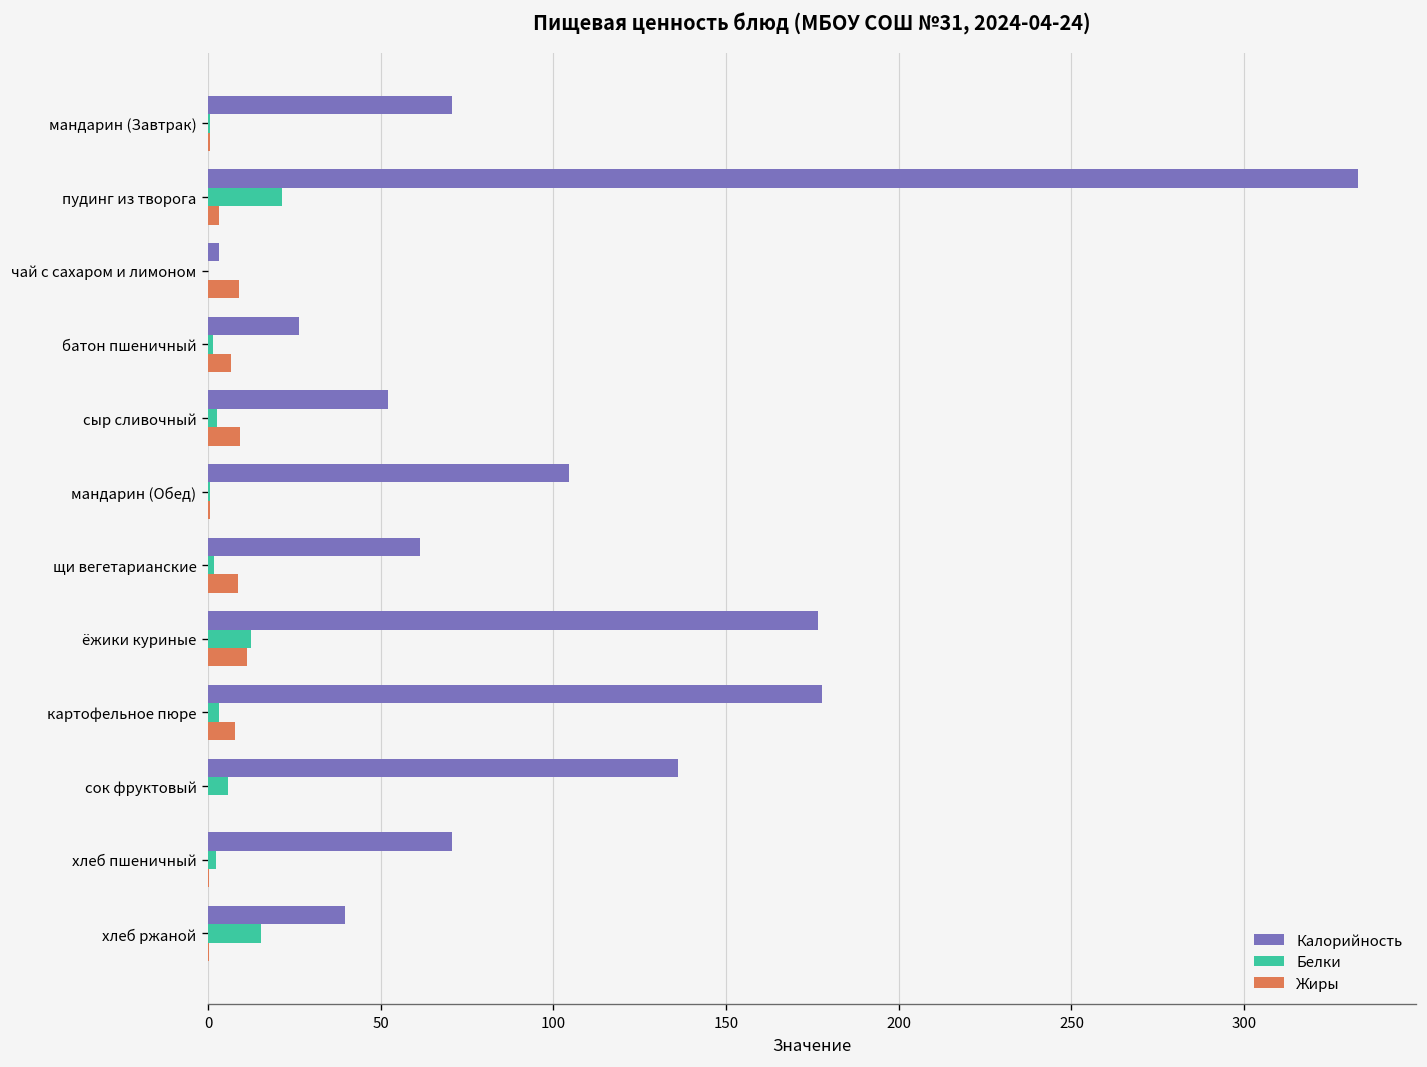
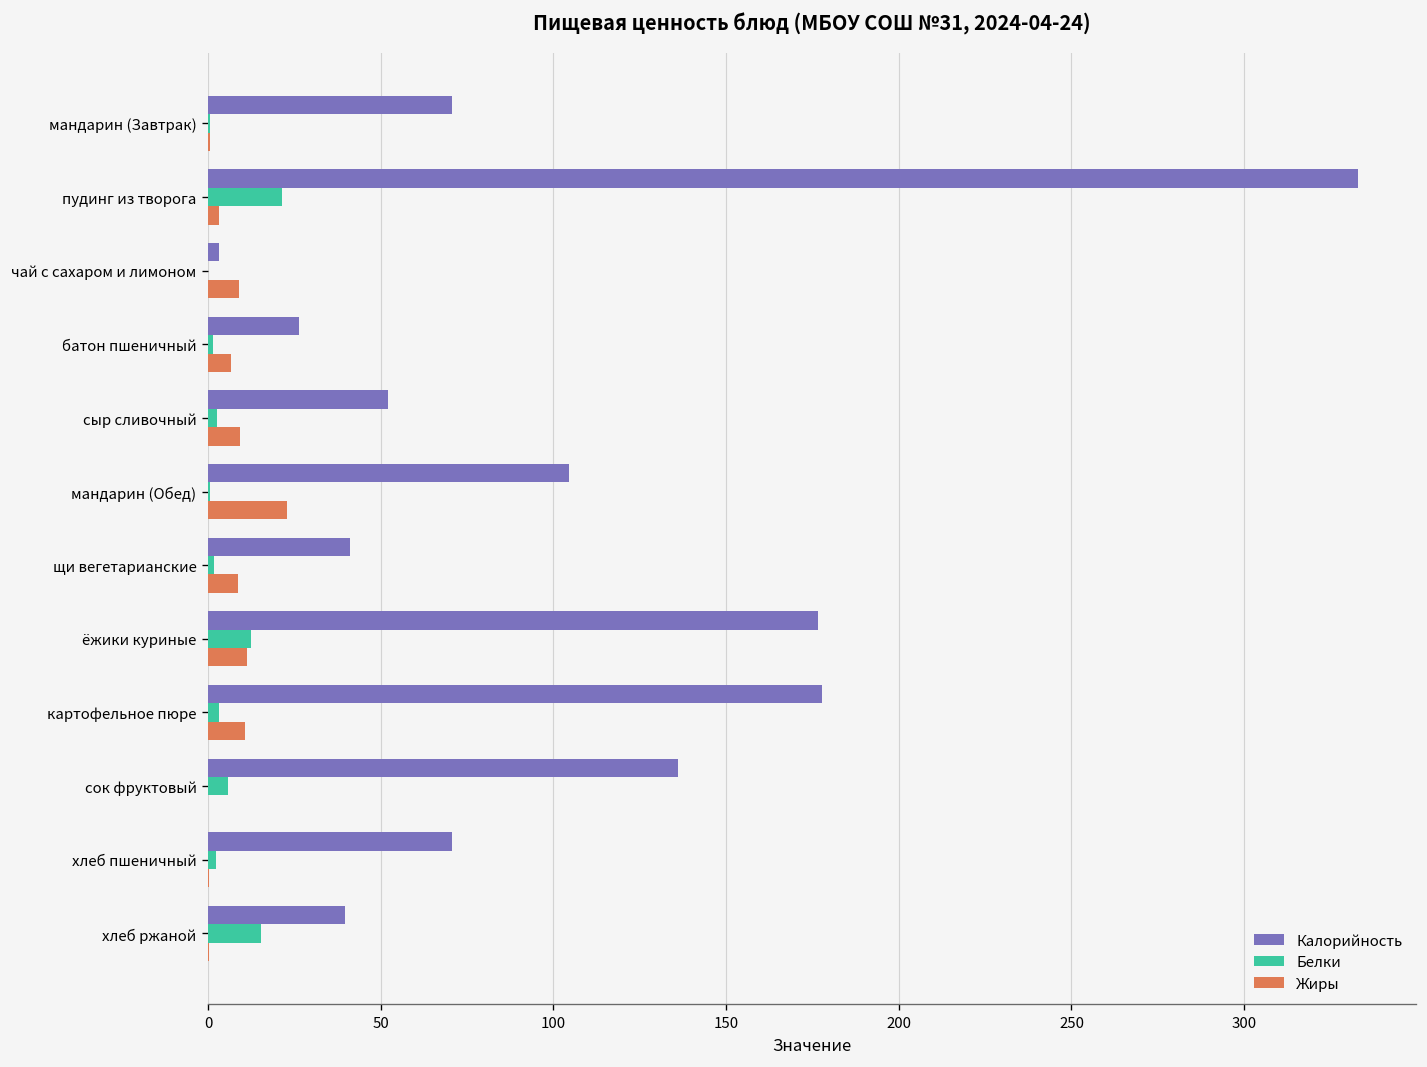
Жиры, мандарин (Обед): 0 -> 23
Калорийность, щи вегетарианские: 61 -> 41
Жиры, картофельное пюре: 8 -> 11
